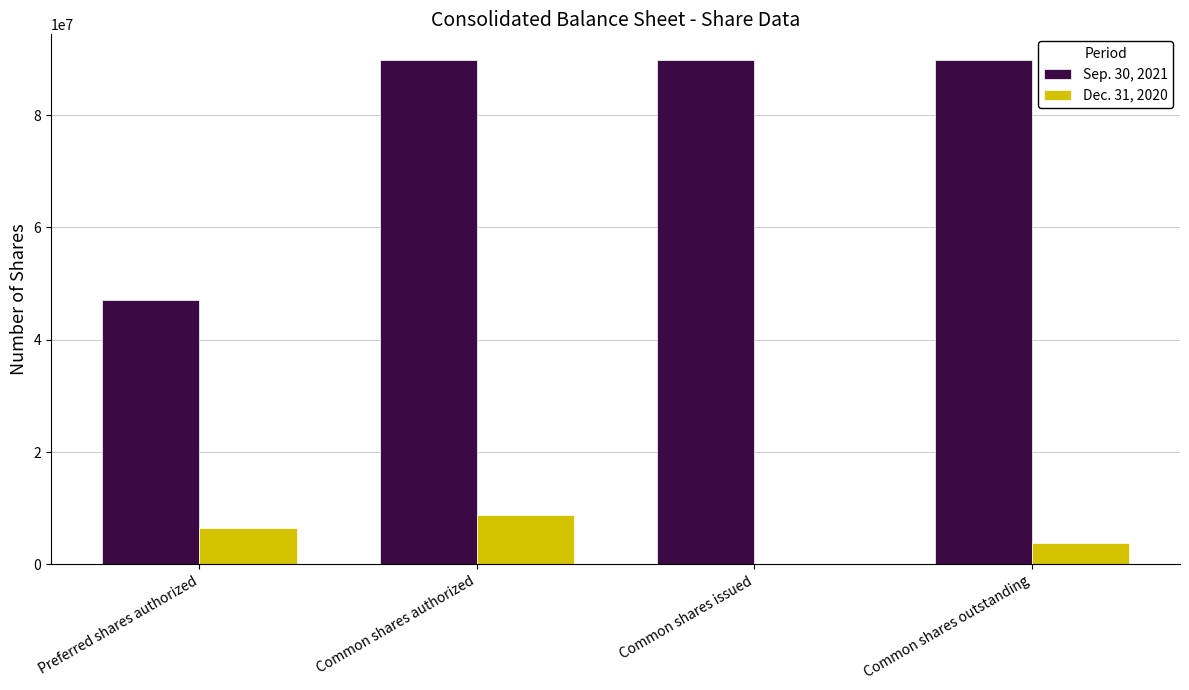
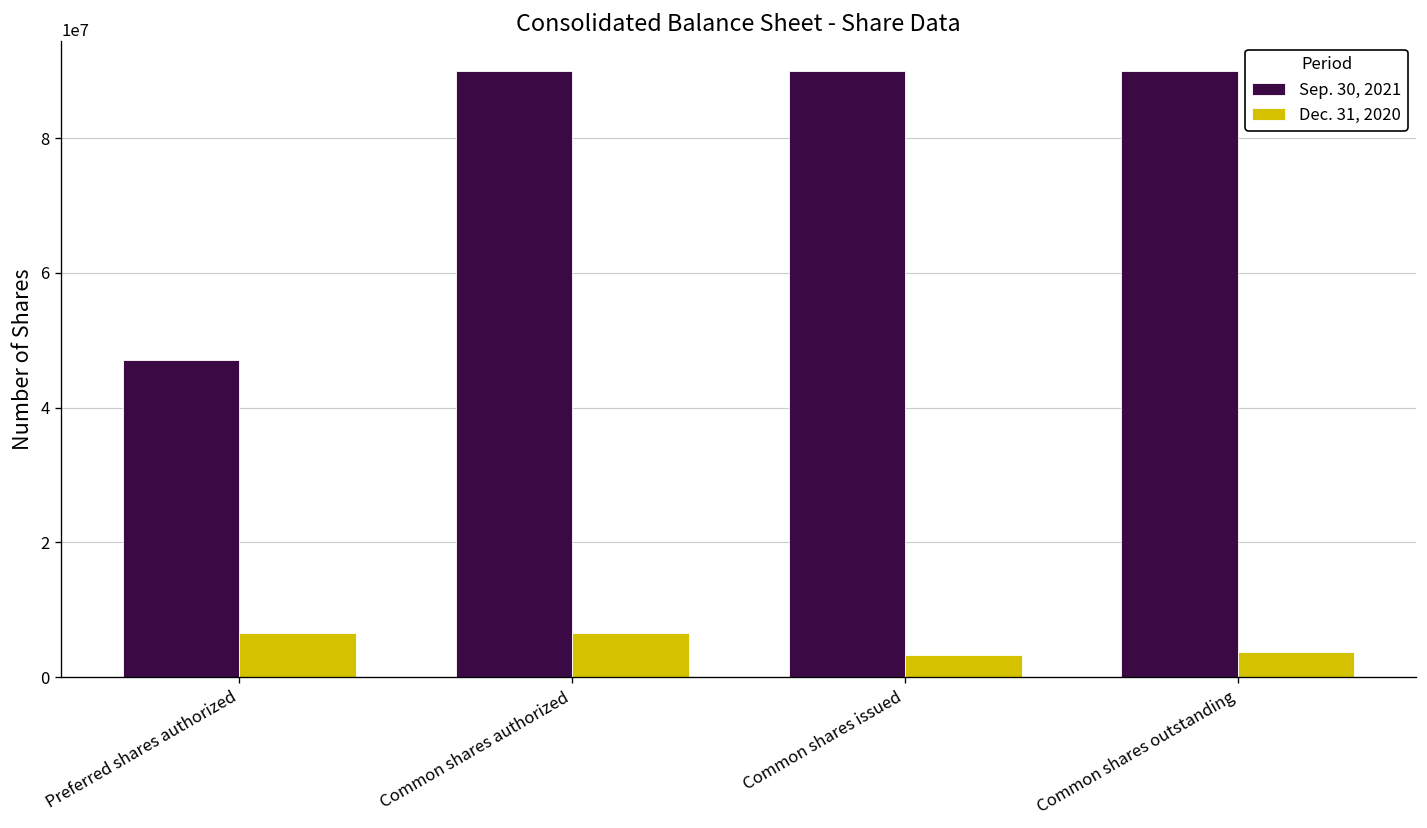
Dec. 31, 2020, Common shares authorized: 9000000 -> 7000000
Dec. 31, 2020, Common shares issued: 0 -> 3000000
